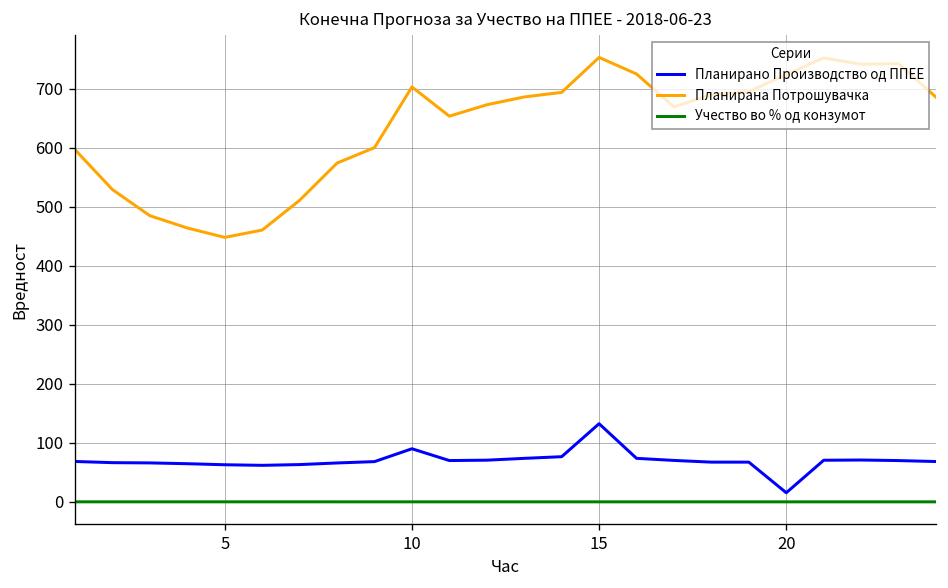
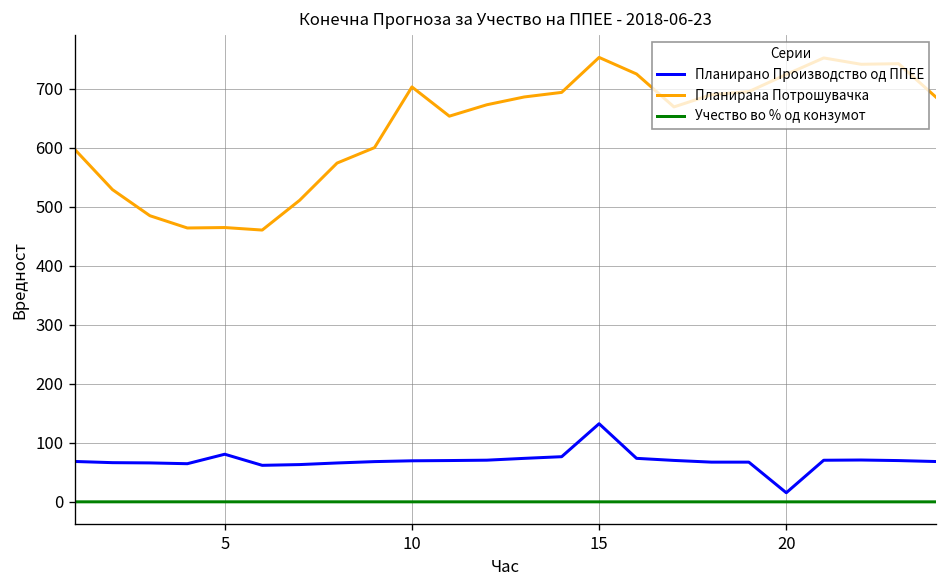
Планирано Производство од ППЕЕ, 5: 60 -> 80
Планирана Потрошувачка, 5: 450 -> 460
Планирано Производство од ППЕЕ, 10: 90 -> 70
